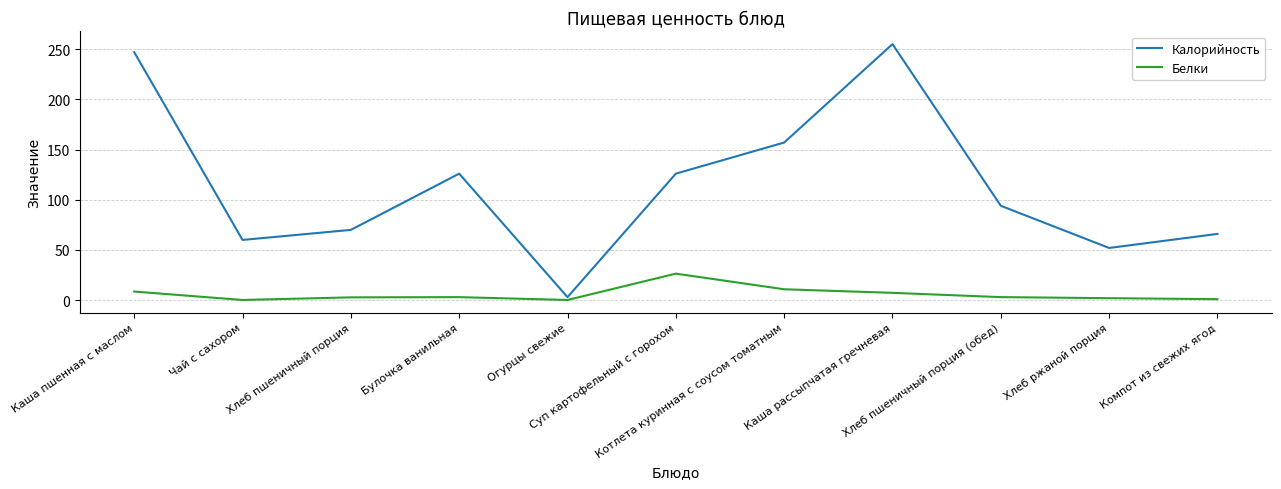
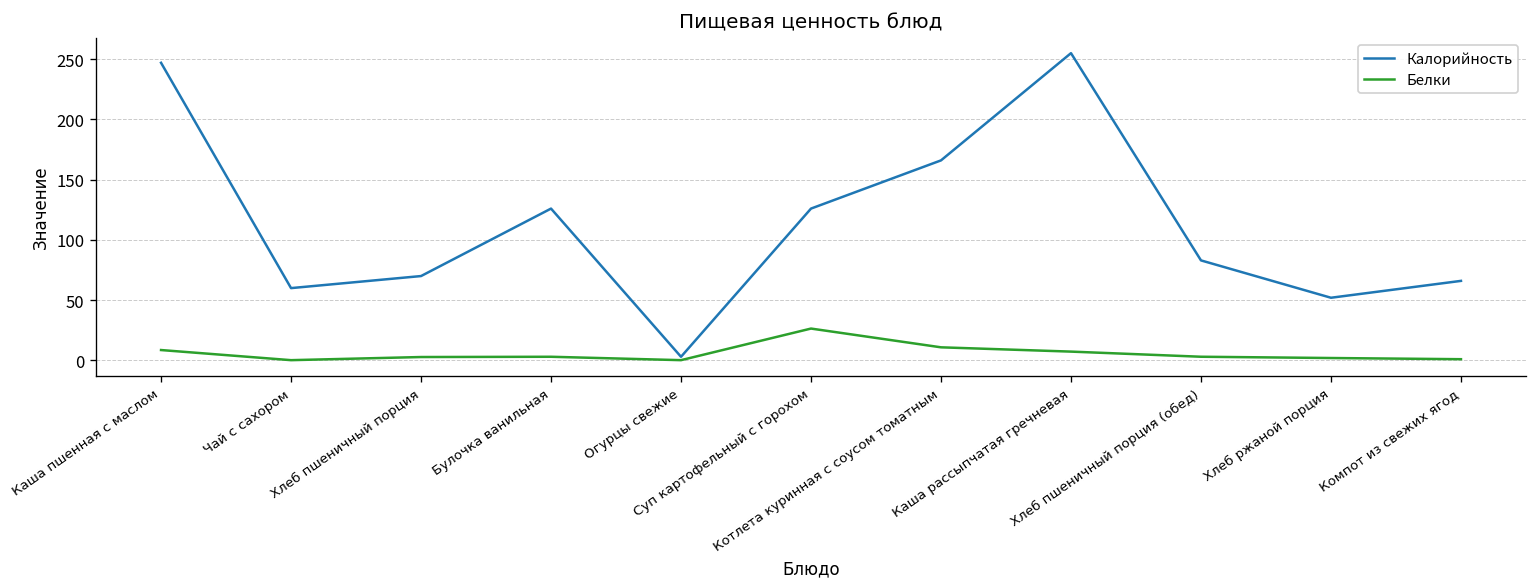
Калорийность, Котлета куринная с соусом томатным: 157 -> 166
Калорийность, Хлеб пшеничный порция (обед): 94 -> 83
